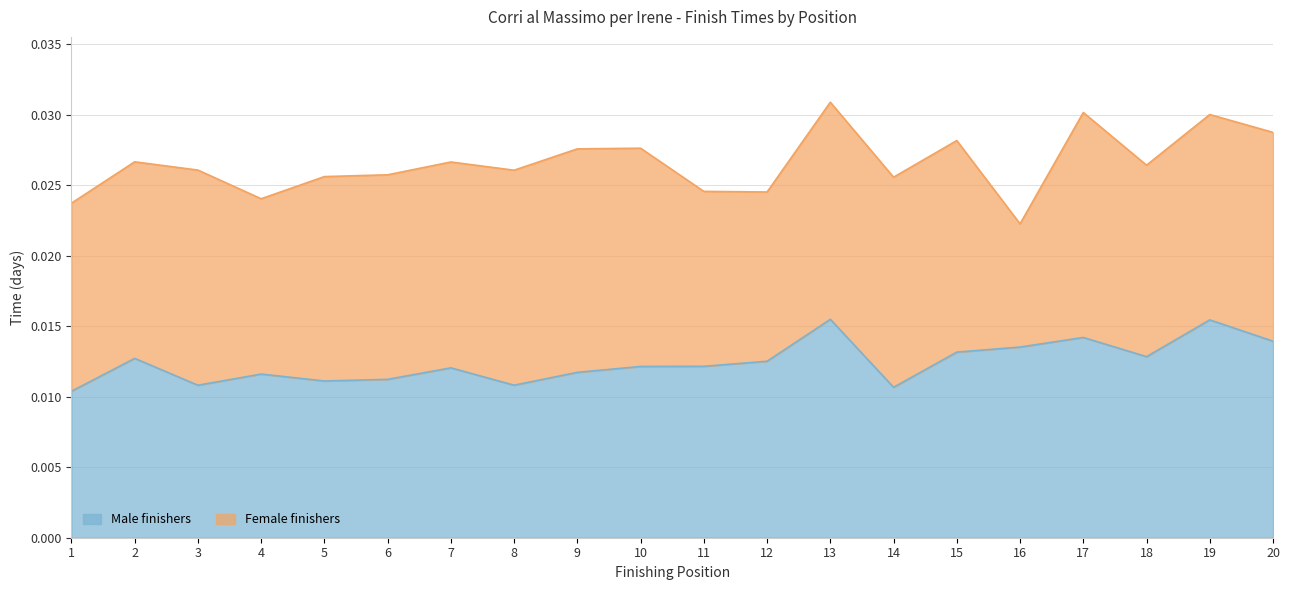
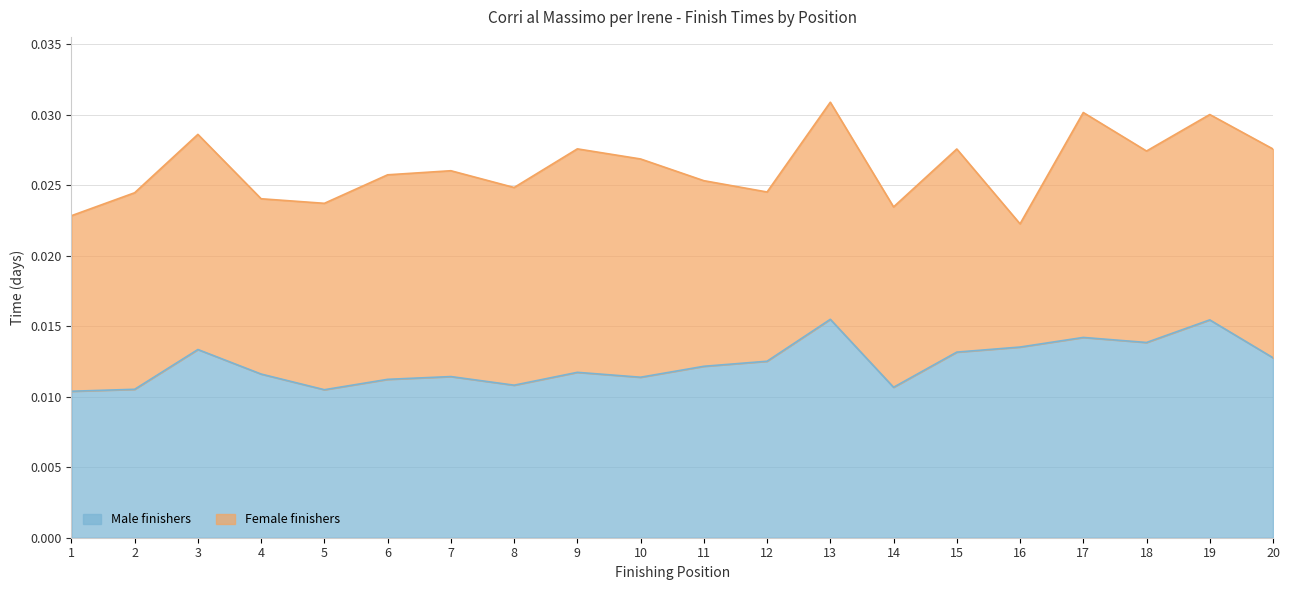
Female finishers, 1: 0.0133 -> 0.0125
Male finishers, 2: 0.0127 -> 0.0105
Male finishers, 3: 0.0108 -> 0.0134
Male finishers, 5: 0.0111 -> 0.0105
Female finishers, 5: 0.0145 -> 0.0132
Male finishers, 7: 0.0121 -> 0.0114
Female finishers, 8: 0.0153 -> 0.0140
Male finishers, 10: 0.0122 -> 0.0114
Female finishers, 11: 0.0124 -> 0.0132
Female finishers, 14: 0.0149 -> 0.0128
Female finishers, 15: 0.0150 -> 0.0144
Male finishers, 18: 0.0128 -> 0.0139
Male finishers, 20: 0.0139 -> 0.0128
